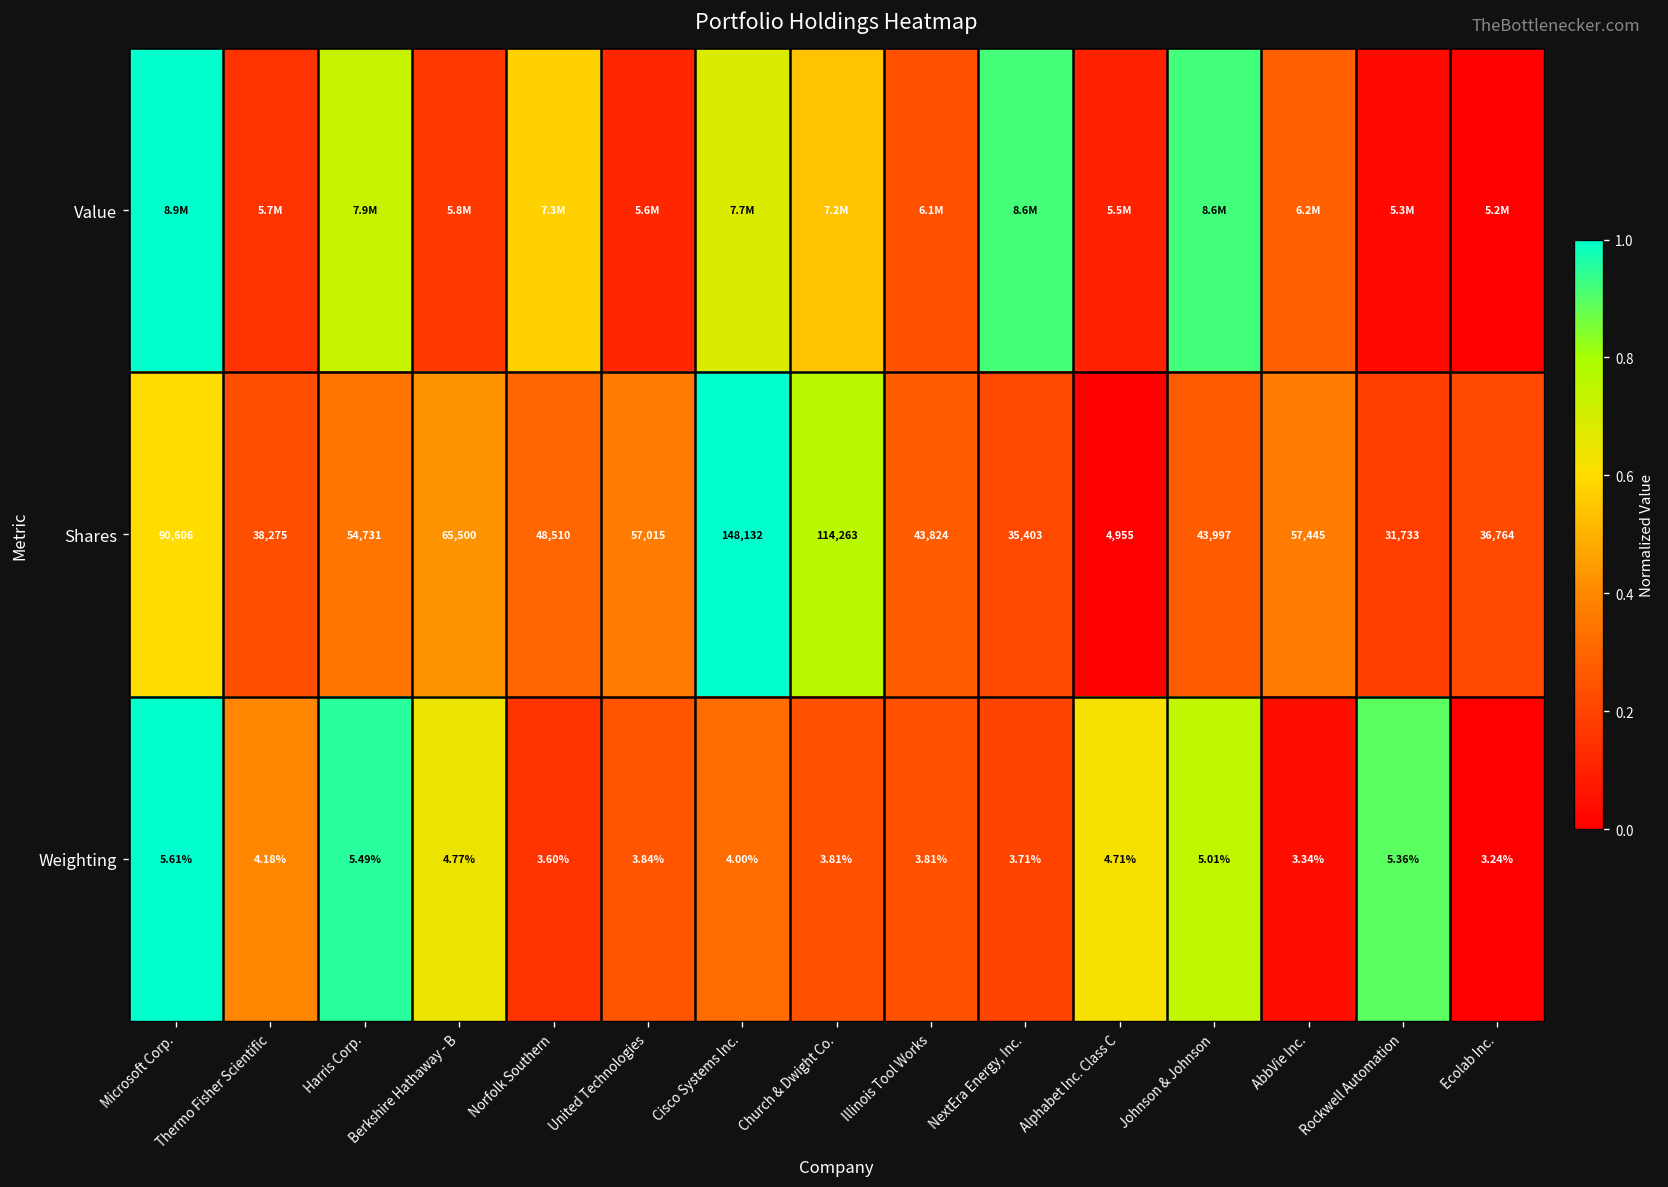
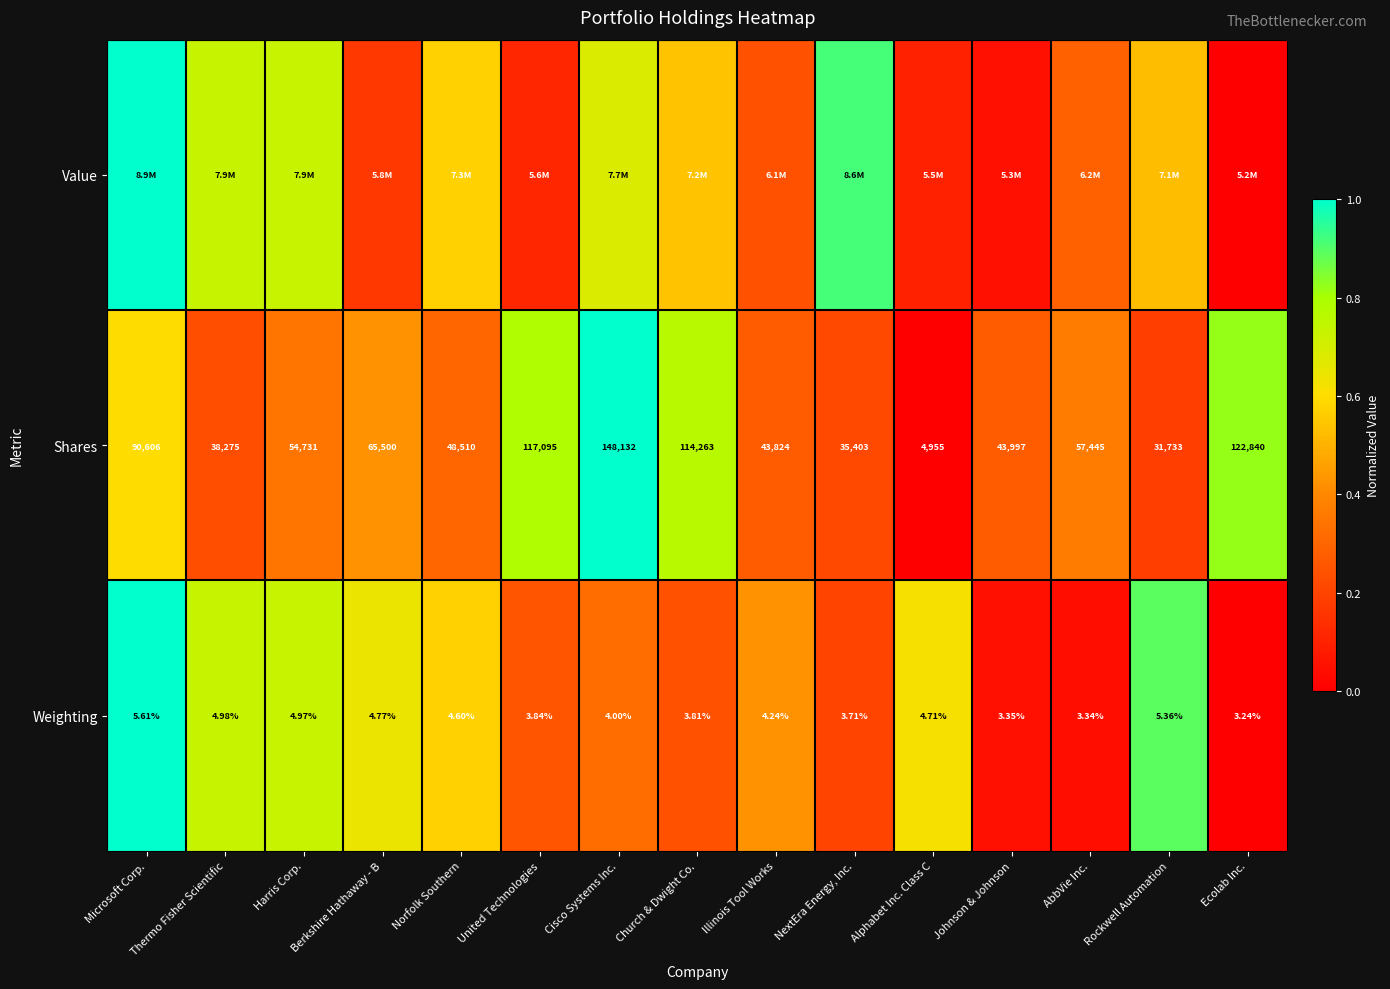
Value, Thermo Fisher Scientific: 5.7M -> 7.9M
Value, Johnson & Johnson: 8.6M -> 5.3M
Value, Rockwell Automation: 5.3M -> 7.1M
Shares, United Technologies: 57,015 -> 117,095
Shares, Ecolab Inc.: 36,764 -> 122,840
Weighting, Thermo Fisher Scientific: 4.18% -> 4.98%
Weighting, Harris Corp.: 5.49% -> 4.97%
Weighting, Norfolk Southern: 3.60% -> 4.60%
Weighting, Illinois Tool Works: 3.81% -> 4.24%
Weighting, Johnson & Johnson: 5.01% -> 3.35%
